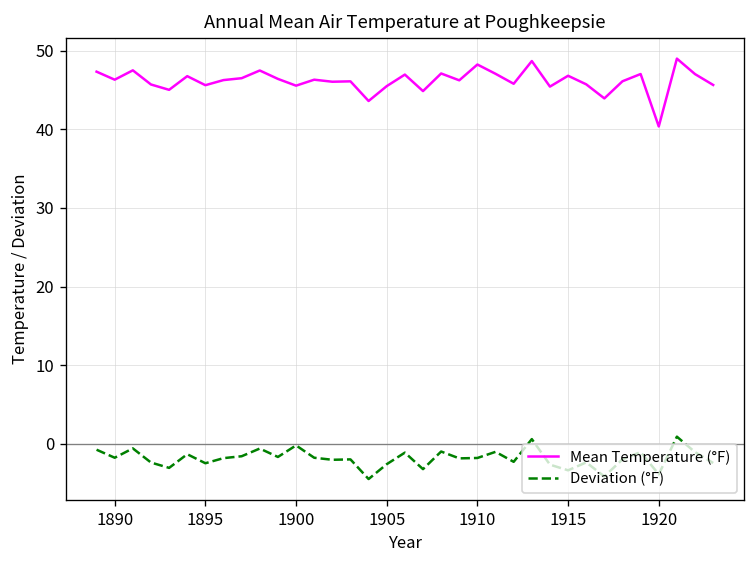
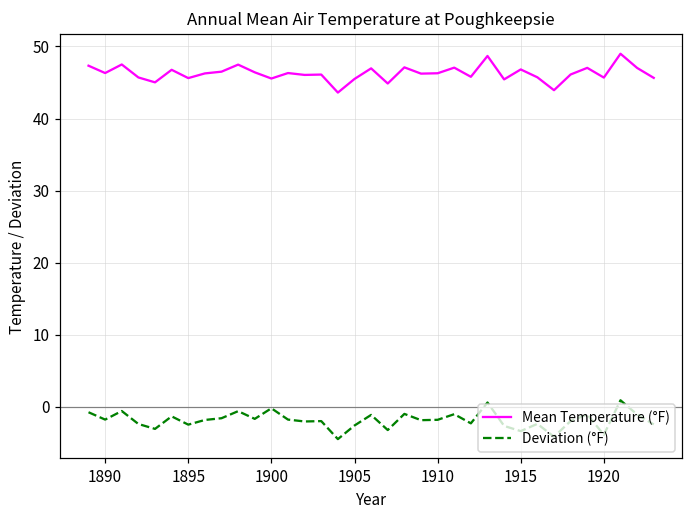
Mean Temperature (°F), 1910: 48 -> 46
Mean Temperature (°F), 1920: 40 -> 46
